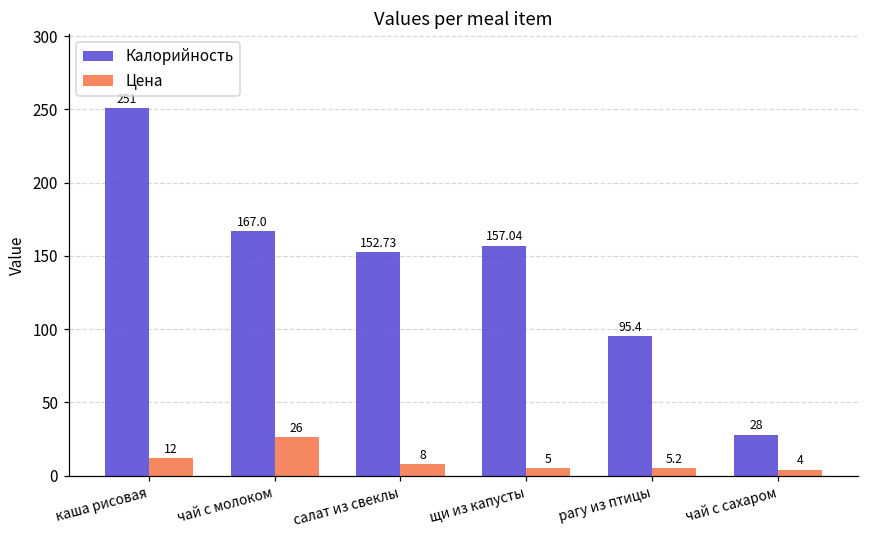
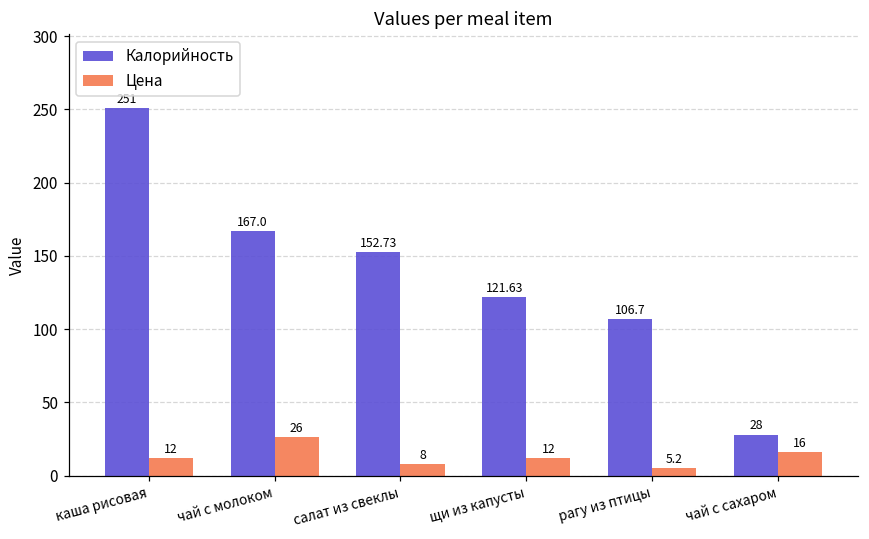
Калорийность, щи из капусты: 157.04 -> 121.63
Цена, щи из капусты: 5 -> 12
Калорийность, рагу из птицы: 95.4 -> 106.7
Цена, чай с сахаром: 4 -> 16
